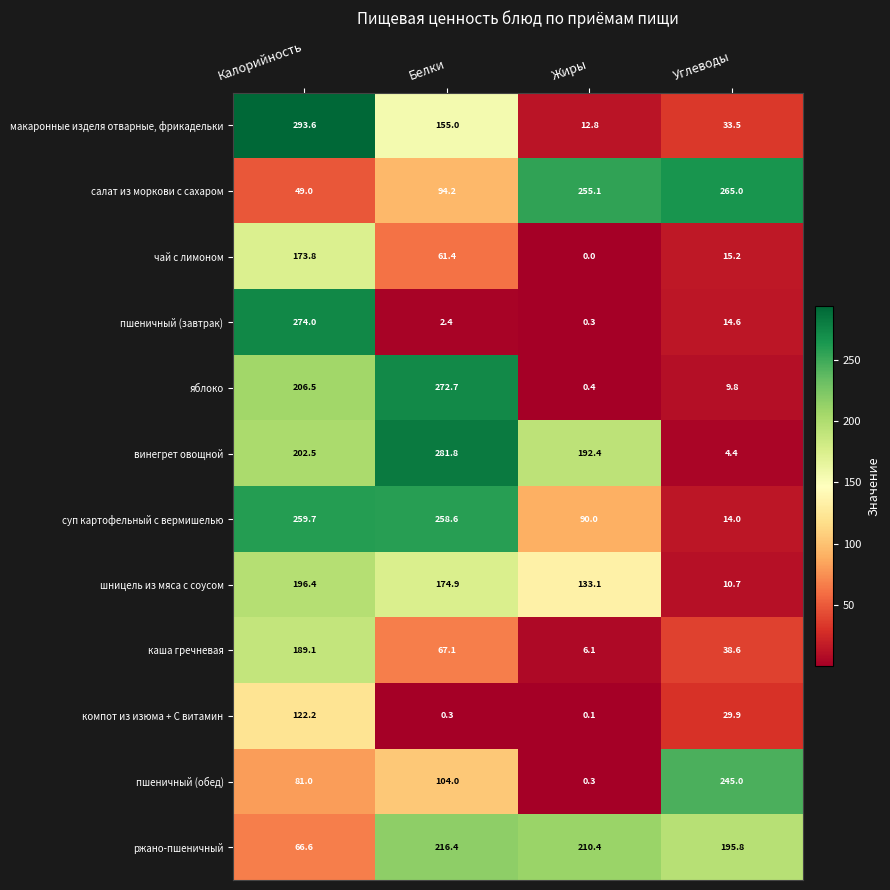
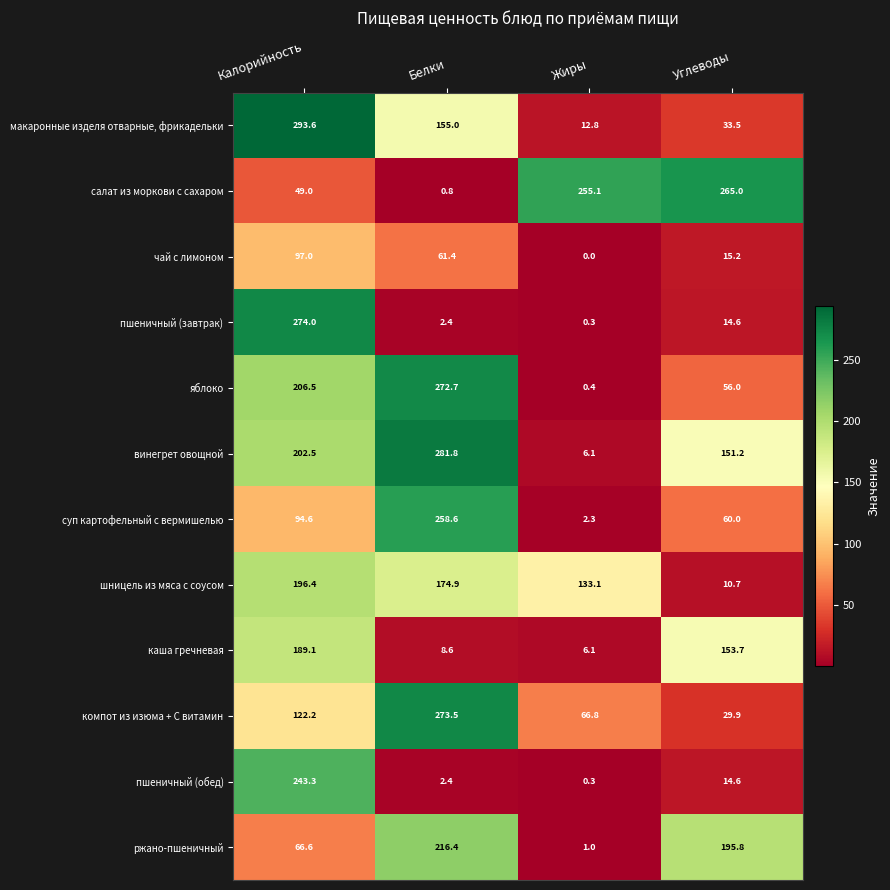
салат из моркови с сахаром, Белки: 94.2 -> 0.8
чай с лимоном, Калорийность: 173.8 -> 97.0
яблоко, Углеводы: 9.8 -> 56.0
винегрет овощной, Жиры: 192.4 -> 6.1
винегрет овощной, Углеводы: 4.4 -> 151.2
суп картофельный с вермишелью, Калорийность: 259.7 -> 94.6
суп картофельный с вермишелью, Жиры: 90.0 -> 2.3
суп картофельный с вермишелью, Углеводы: 14.0 -> 60.0
каша гречневая, Белки: 67.1 -> 8.6
каша гречневая, Углеводы: 38.6 -> 153.7
компот из изюма + С витамин, Белки: 0.3 -> 273.5
компот из изюма + С витамин, Жиры: 0.1 -> 66.8
пшеничный (обед), Калорийность: 81.0 -> 243.3
пшеничный (обед), Белки: 104.0 -> 2.4
пшеничный (обед), Углеводы: 245.0 -> 14.6
ржано-пшеничный, Жиры: 210.4 -> 1.0
